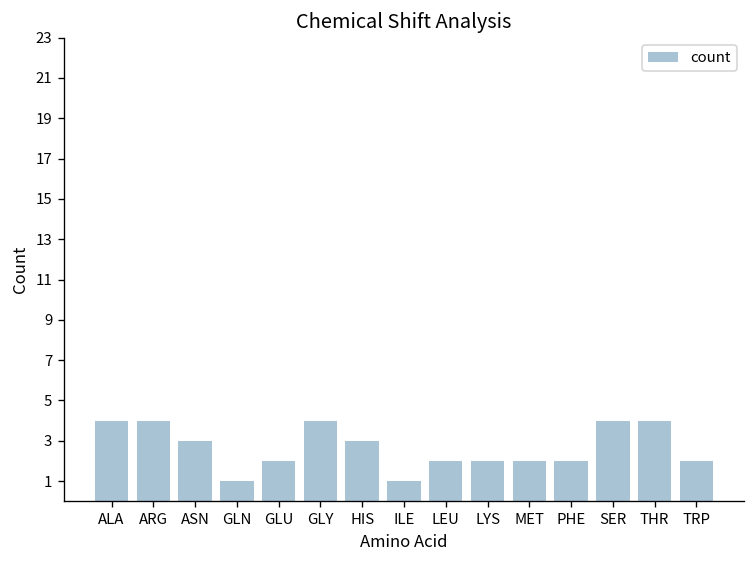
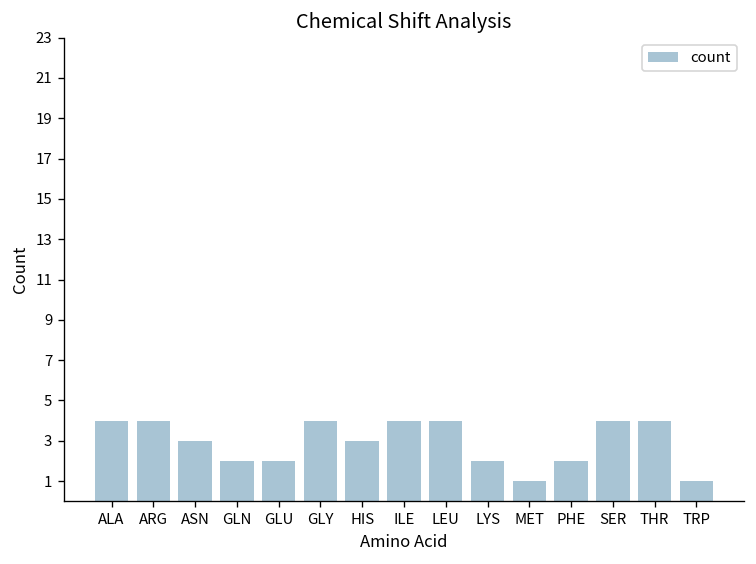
GLN: 1 -> 2
ILE: 1 -> 4
LEU: 2 -> 4
MET: 2 -> 1
TRP: 2 -> 1
